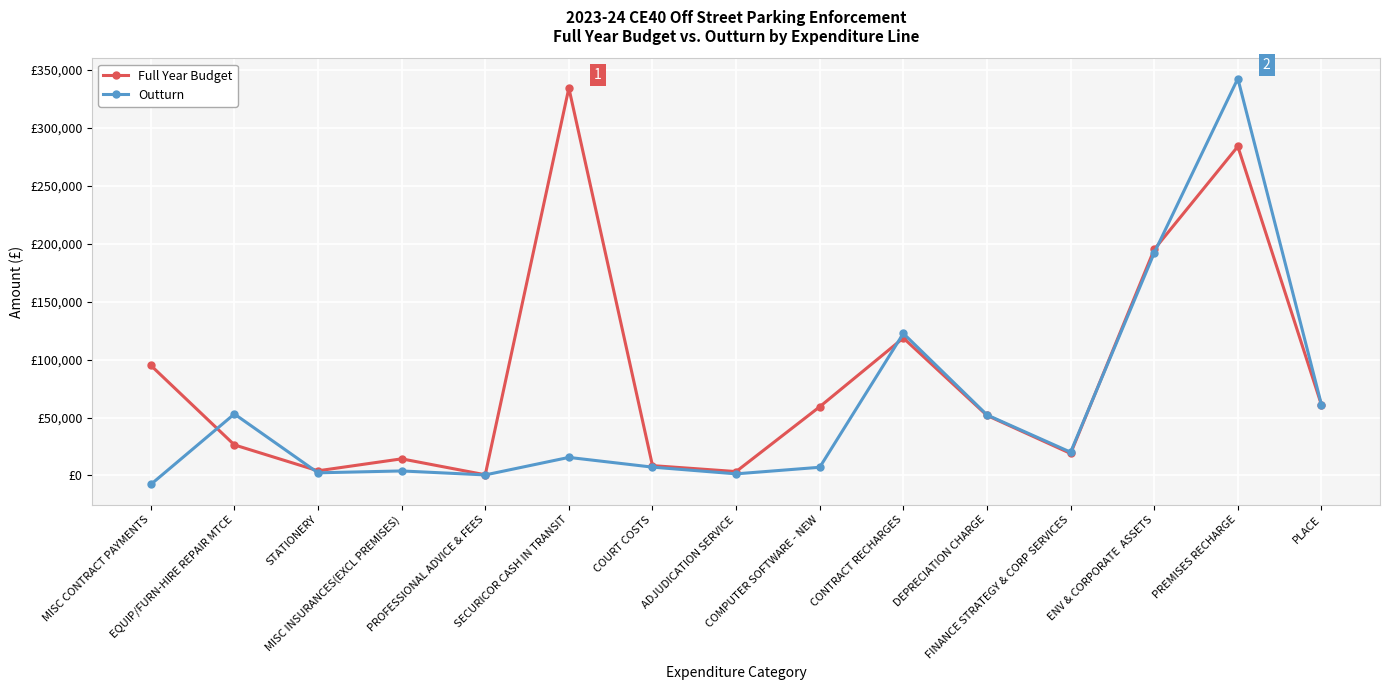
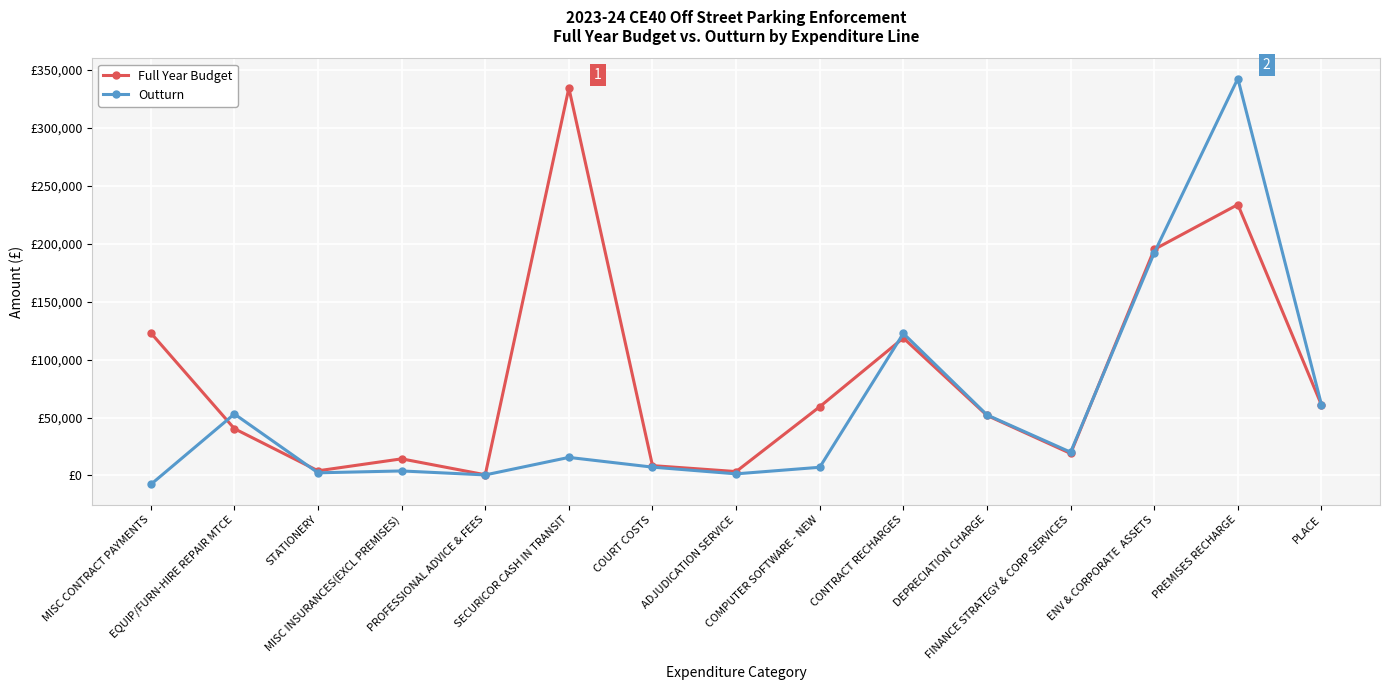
Full Year Budget, MISC CONTRACT PAYMENTS: £95,000 -> £123,000
Full Year Budget, EQUIP/FURN-HIRE REPAIR MTCE: £26,000 -> £40,000
Full Year Budget, PREMISES RECHARGE: £284,000 -> £234,000
